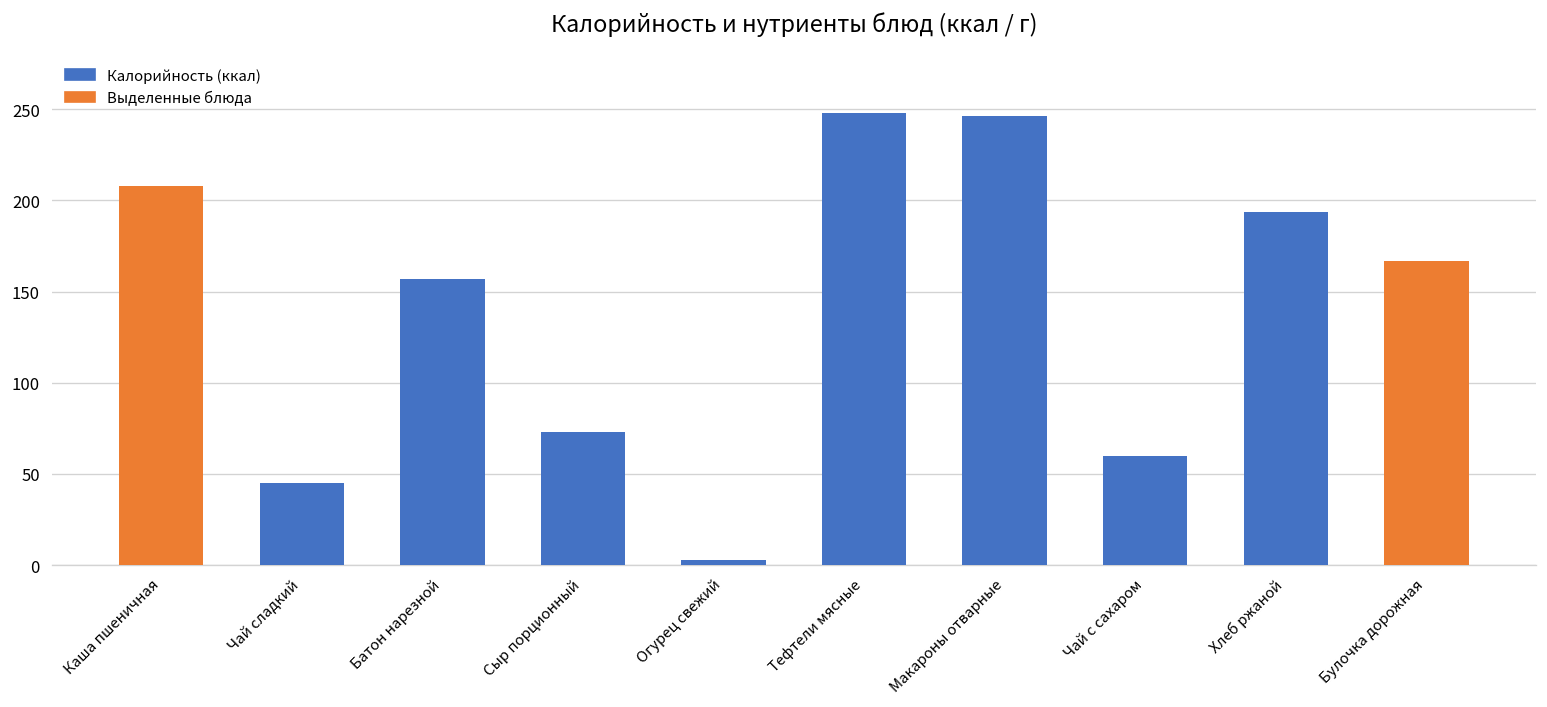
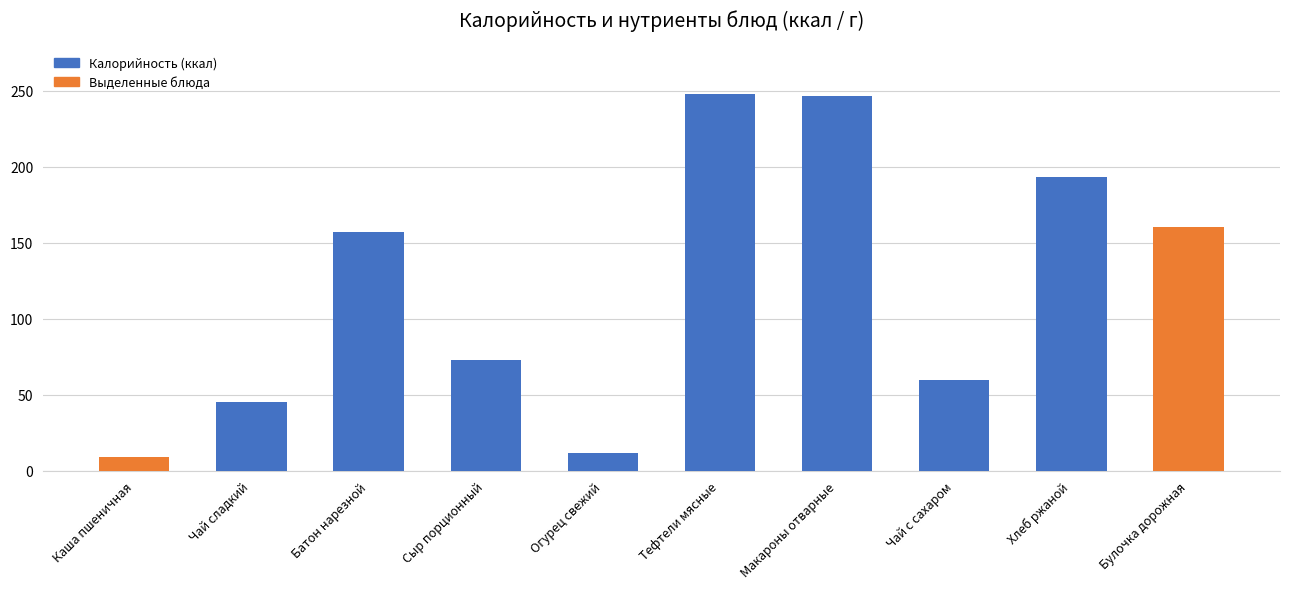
Каша пшеничная: 208 -> 9
Огурец свежий: 3 -> 12
Булочка дорожная: 167 -> 161
